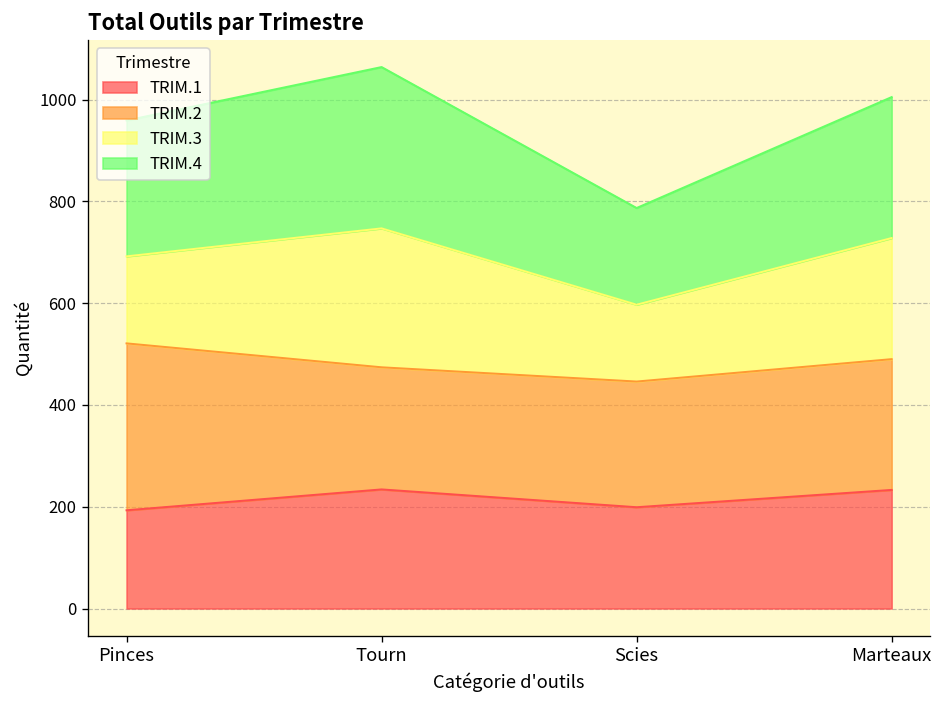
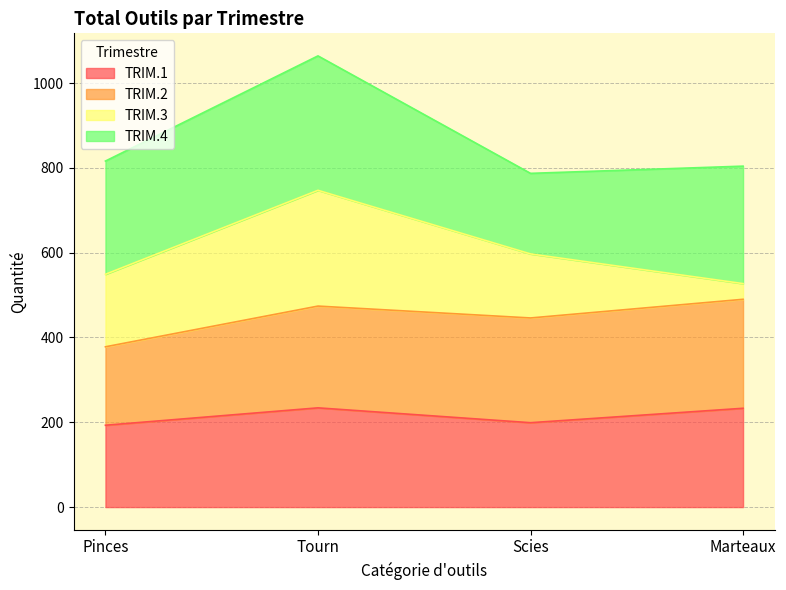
TRIM.2, Pinces: 330 -> 190
TRIM.3, Marteaux: 240 -> 40
